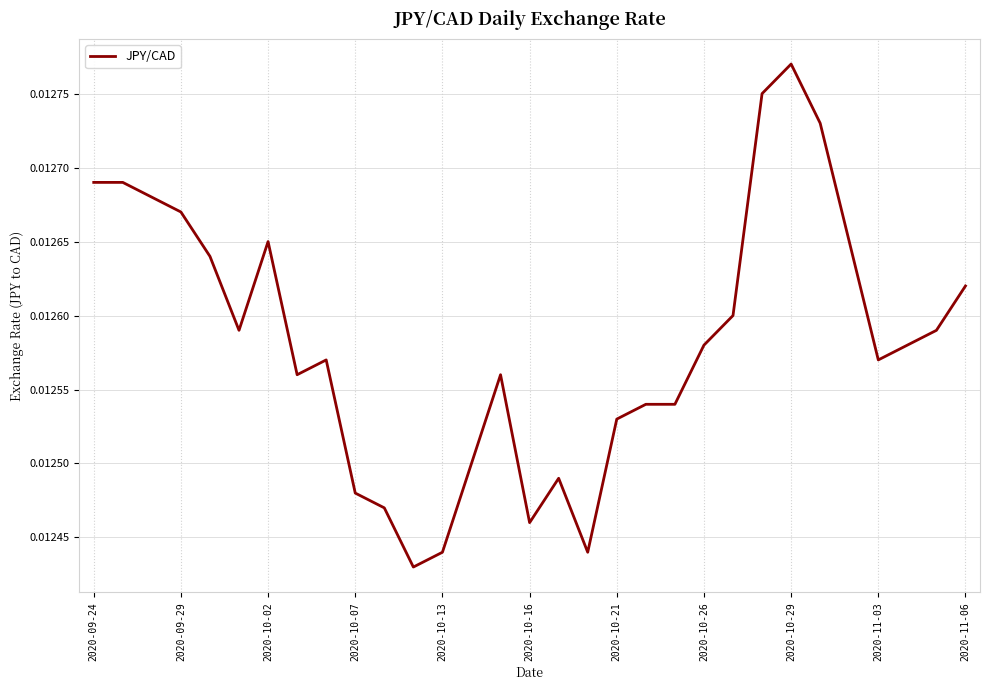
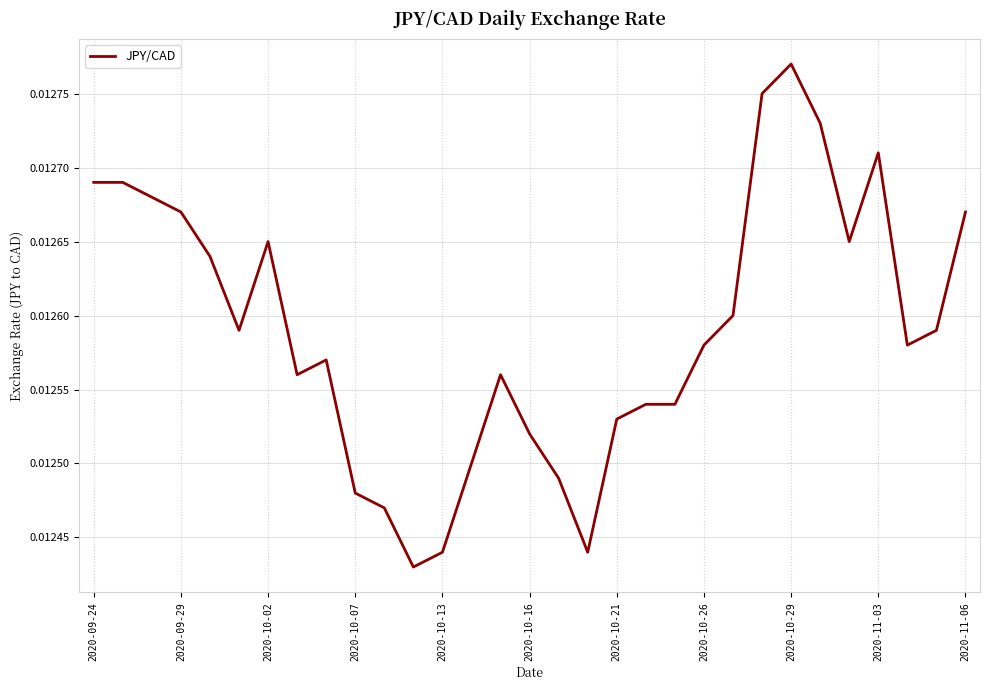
2020-10-16: 0.01246 -> 0.01252
2020-11-03: 0.01257 -> 0.01271
2020-11-06: 0.01262 -> 0.01267
